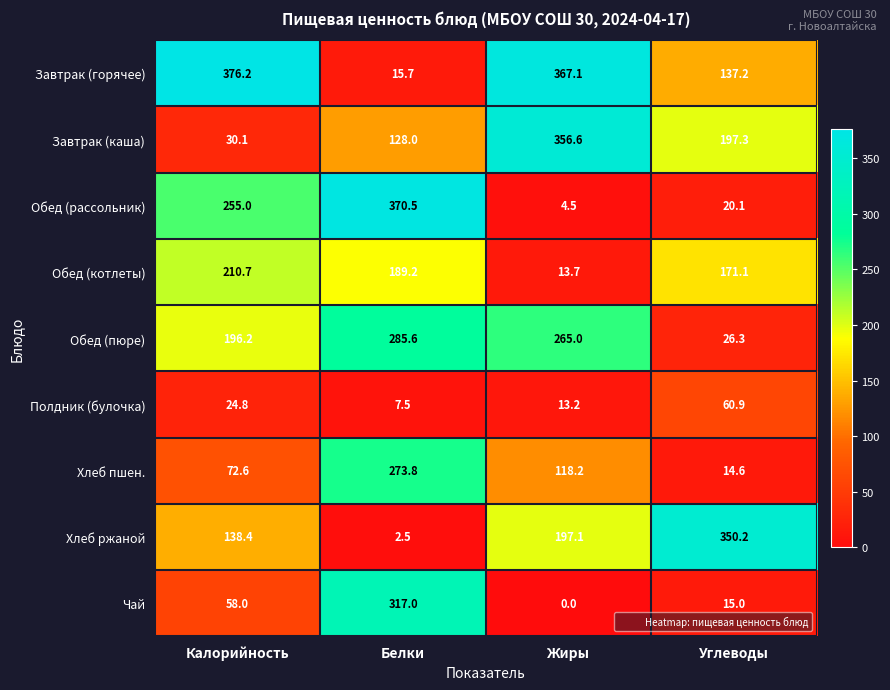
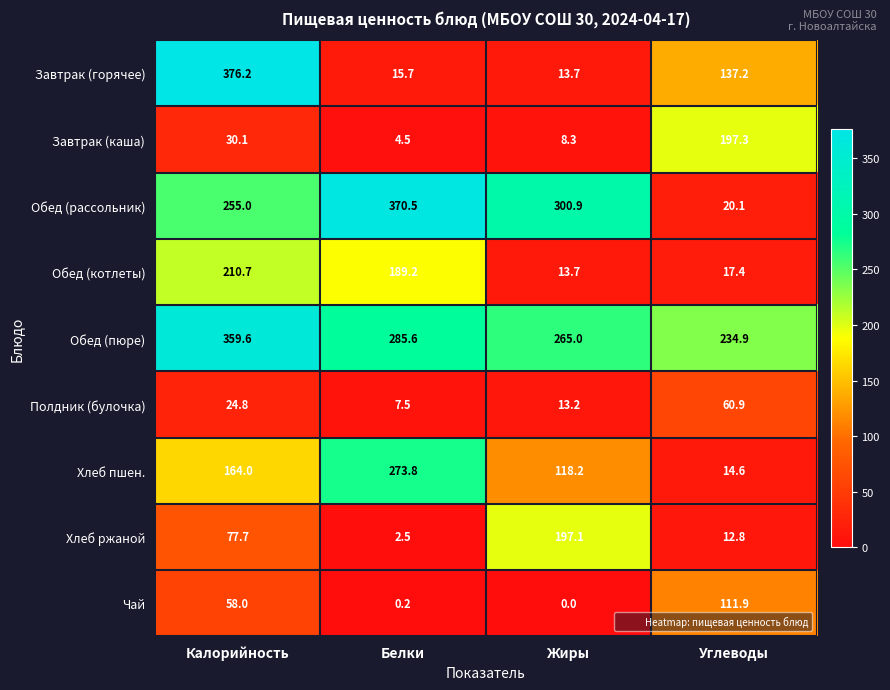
Завтрак (горячее), Жиры: 367.1 -> 13.7
Завтрак (каша), Белки: 128.0 -> 4.5
Завтрак (каша), Жиры: 356.6 -> 8.3
Обед (рассольник), Жиры: 4.5 -> 300.9
Обед (котлеты), Углеводы: 171.1 -> 17.4
Обед (пюре), Калорийность: 196.2 -> 359.6
Обед (пюре), Углеводы: 26.3 -> 234.9
Хлеб пшен., Калорийность: 72.6 -> 164.0
Хлеб ржаной, Калорийность: 138.4 -> 77.7
Хлеб ржаной, Углеводы: 350.2 -> 12.8
Чай, Белки: 317.0 -> 0.2
Чай, Углеводы: 15.0 -> 111.9
